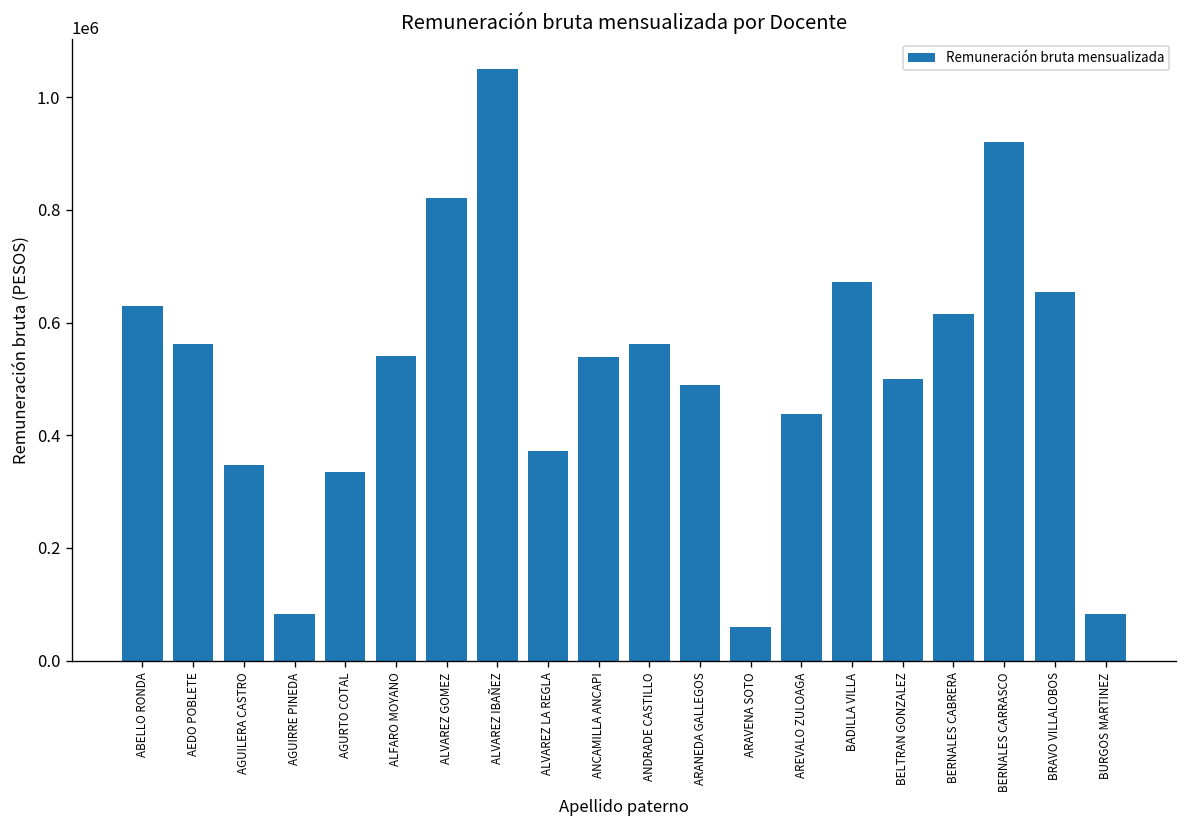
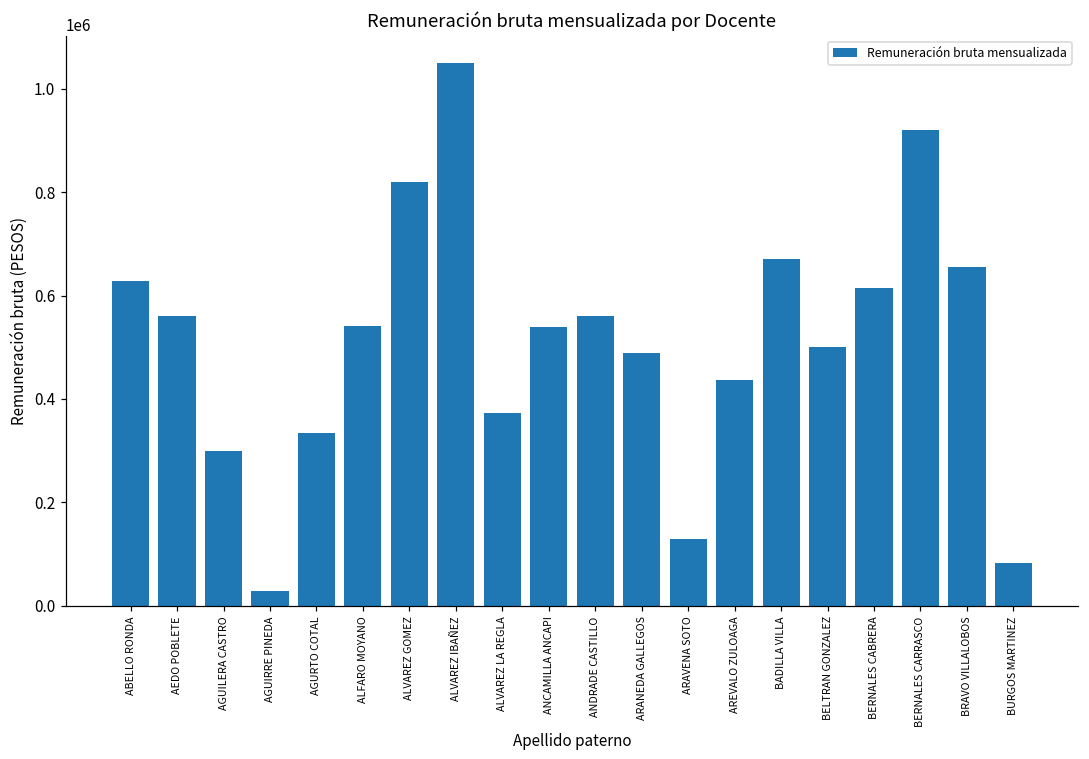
AGUILERA CASTRO: 350000 -> 300000
AGUIRRE PINEDA: 80000 -> 30000
ARAVENA SOTO: 60000 -> 130000
